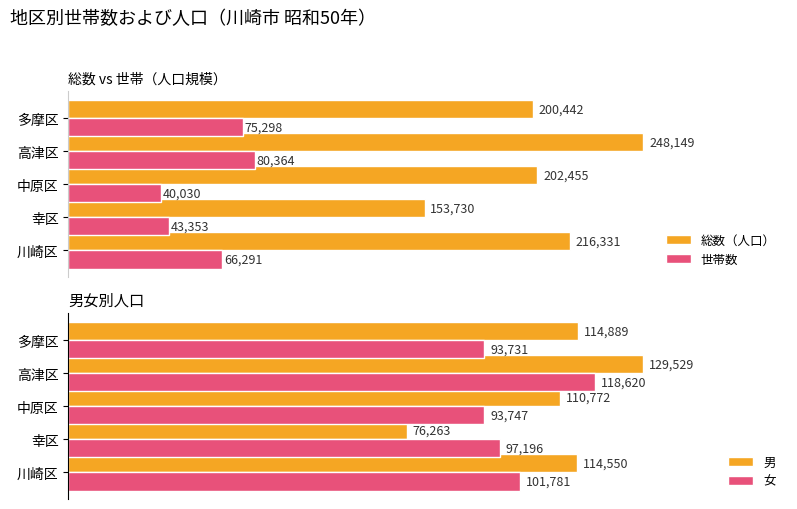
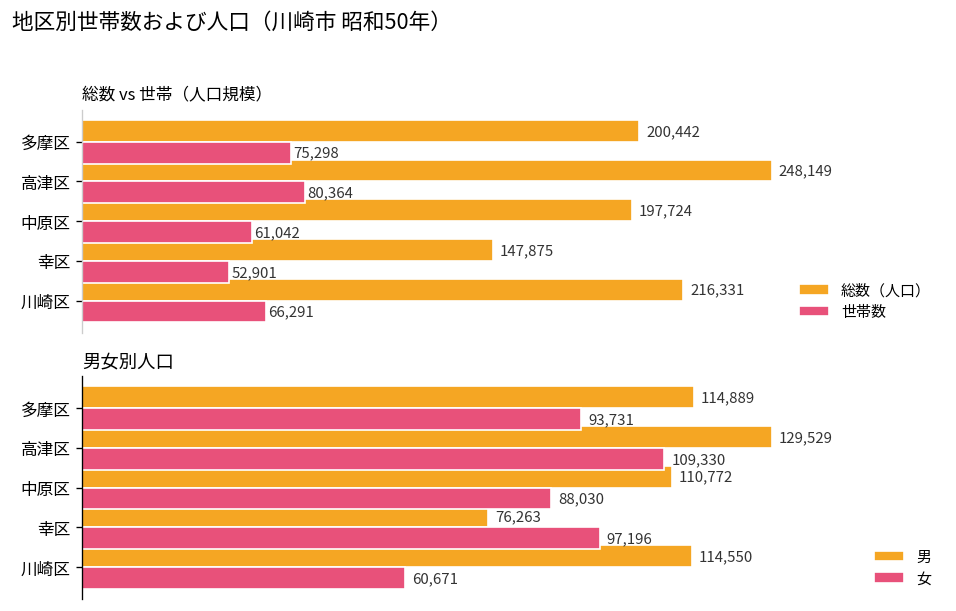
総数 vs 世帯（人口規模）, 総数（人口）, 中原区: 202,455 -> 197,724
総数 vs 世帯（人口規模）, 世帯数, 中原区: 40,030 -> 61,042
総数 vs 世帯（人口規模）, 総数（人口）, 幸区: 153,730 -> 147,875
総数 vs 世帯（人口規模）, 世帯数, 幸区: 43,353 -> 52,901
男女別人口, 女, 高津区: 118,620 -> 109,330
男女別人口, 女, 中原区: 93,747 -> 88,030
男女別人口, 女, 川崎区: 101,781 -> 60,671
